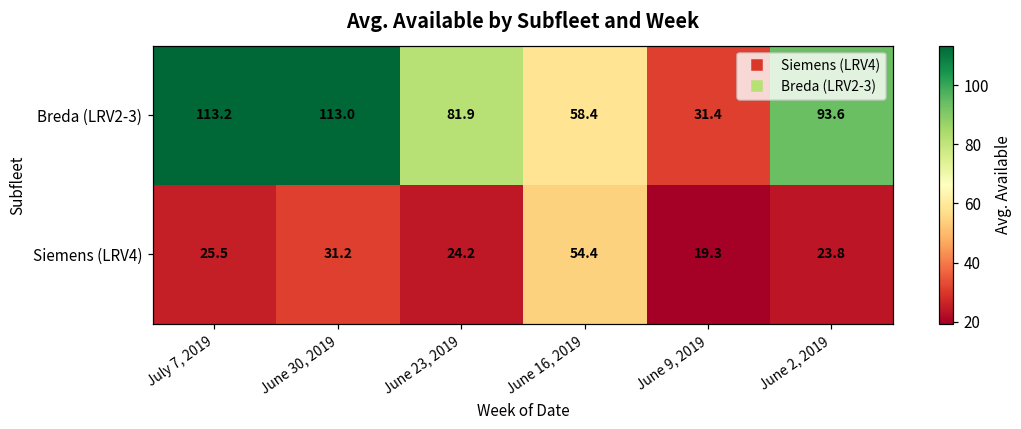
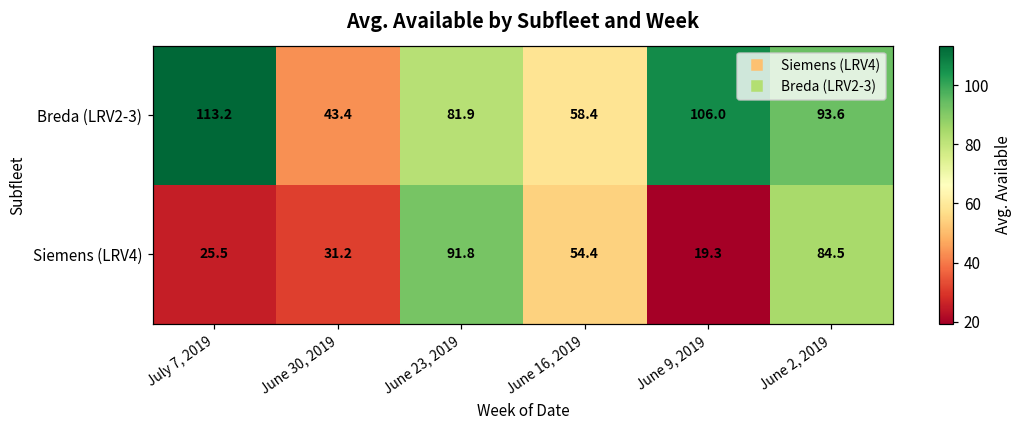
Breda (LRV2-3), June 30, 2019: 113.0 -> 43.4
Breda (LRV2-3), June 9, 2019: 31.4 -> 106.0
Siemens (LRV4), June 23, 2019: 24.2 -> 91.8
Siemens (LRV4), June 2, 2019: 23.8 -> 84.5
